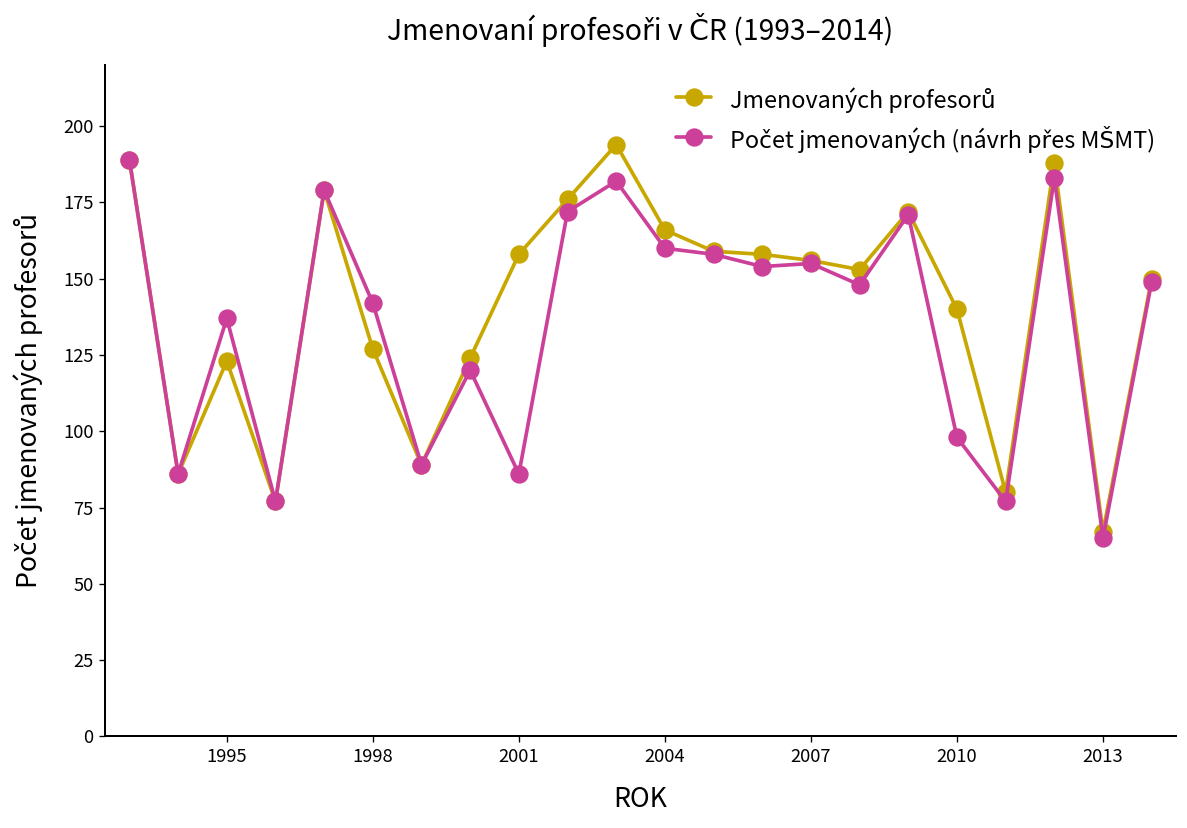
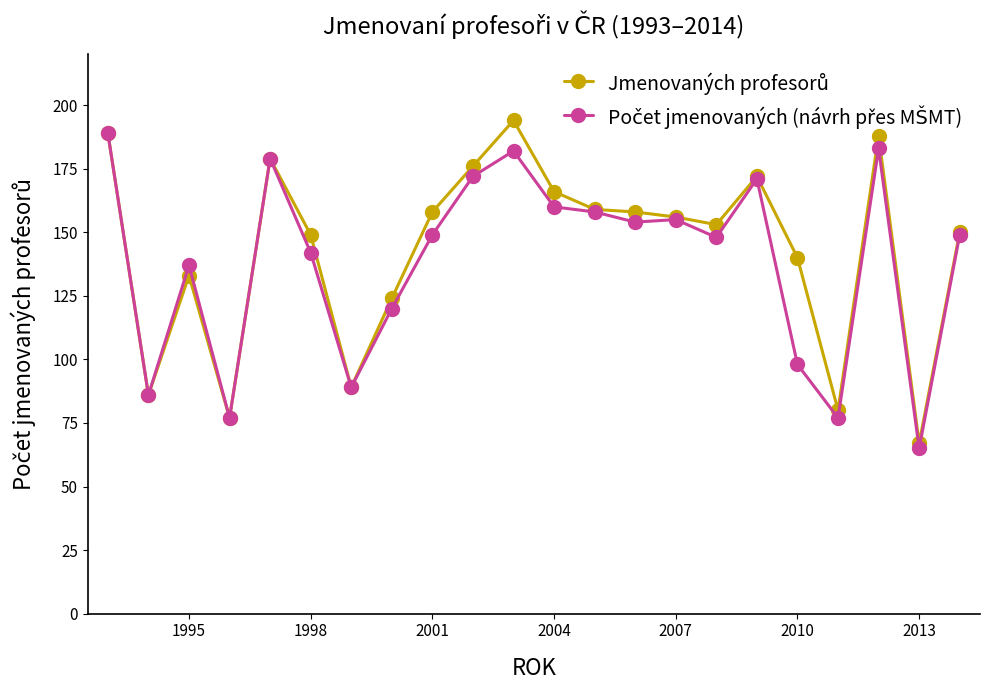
Jmenovaných profesorů, 1995: 123 -> 133
Jmenovaných profesorů, 1998: 127 -> 149
Počet jmenovaných (návrh přes MŠMT), 2001: 86 -> 149
